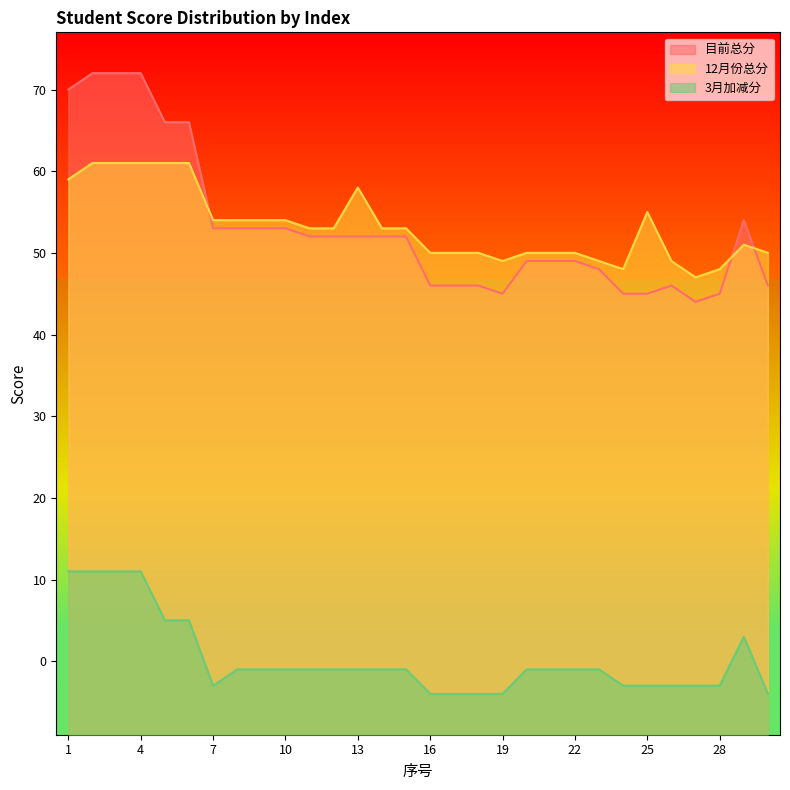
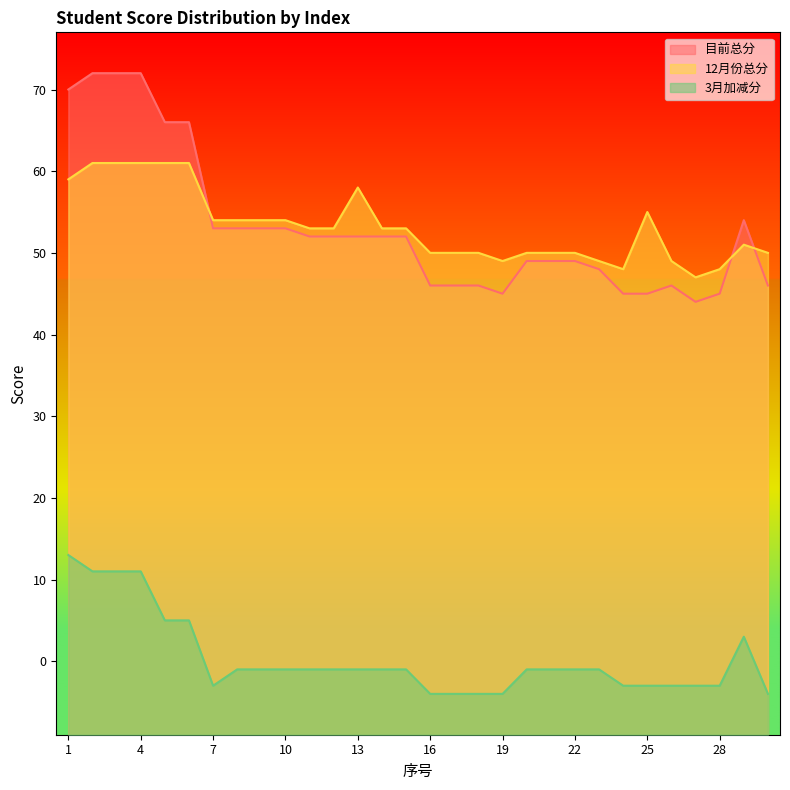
3月加减分, 1: 11 -> 13
